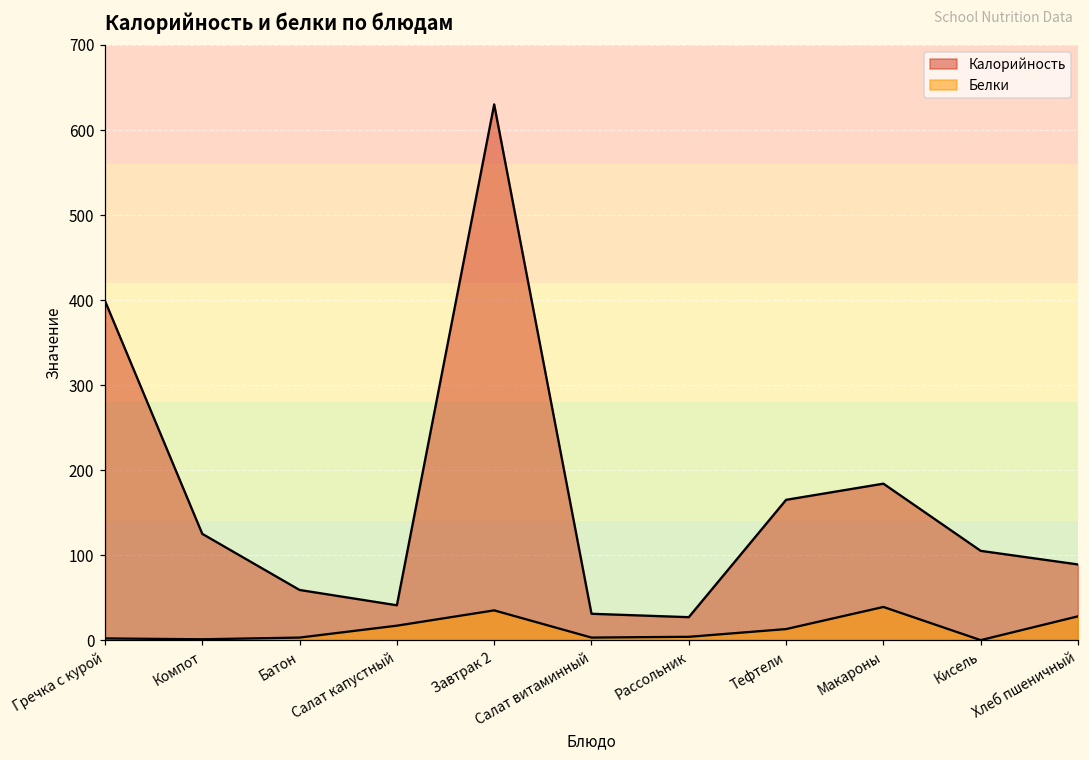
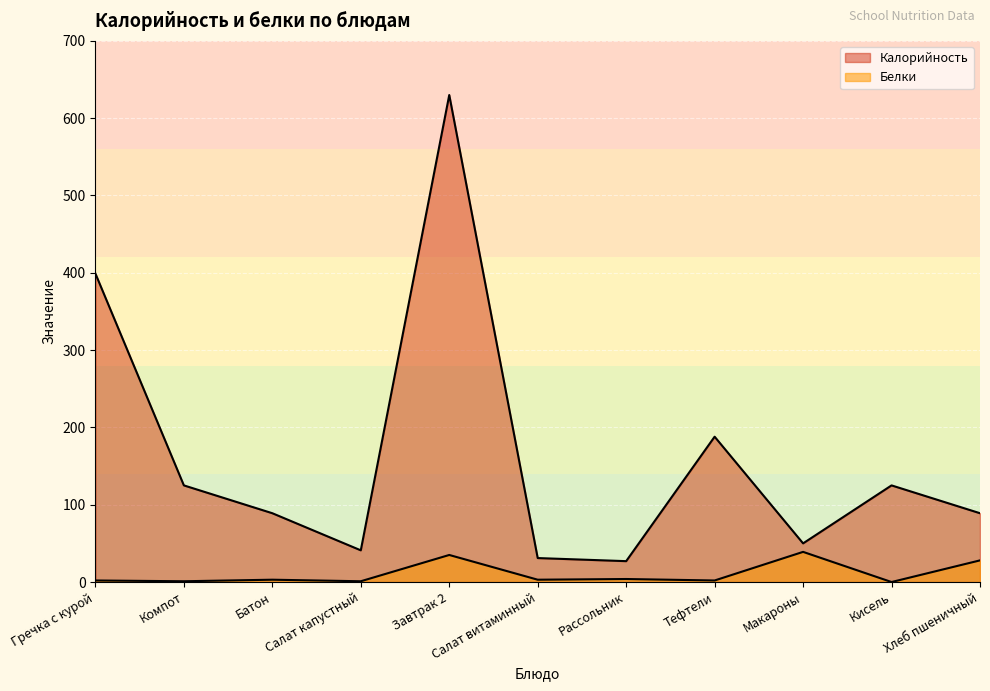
Калорийность, Батон: 60 -> 90
Белки, Салат капустный: 20 -> 0
Калорийность, Тефтели: 170 -> 190
Белки, Тефтели: 10 -> 0
Калорийность, Макароны: 180 -> 50
Калорийность, Кисель: 110 -> 130
